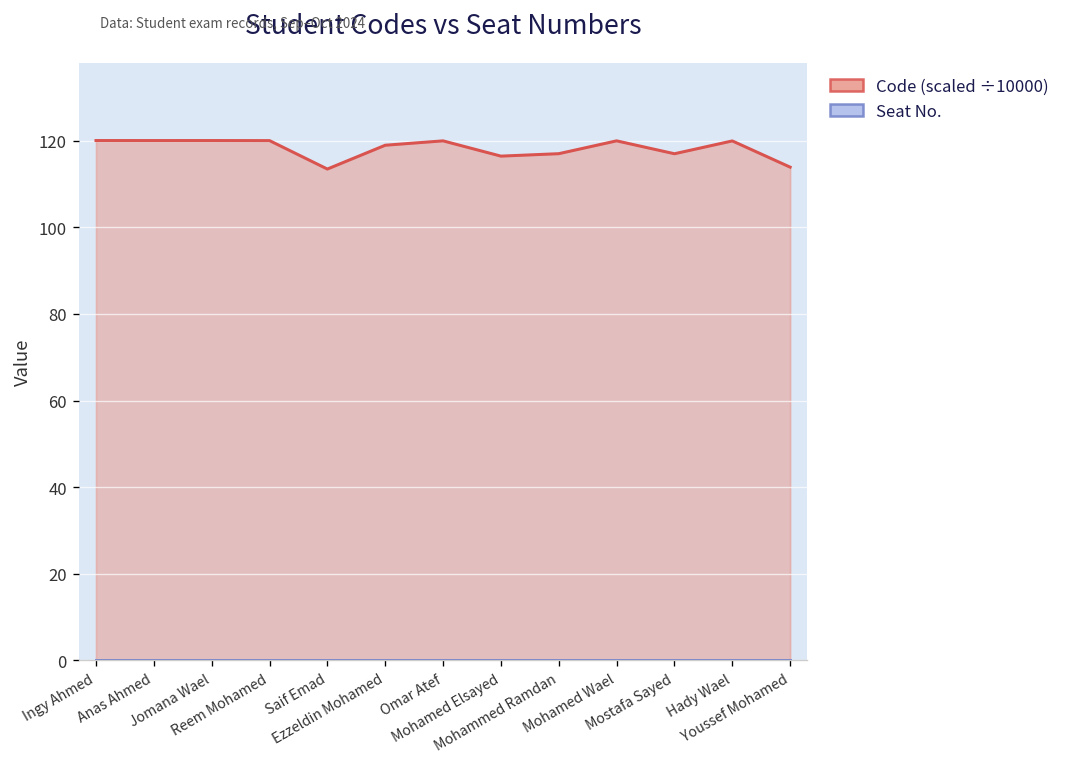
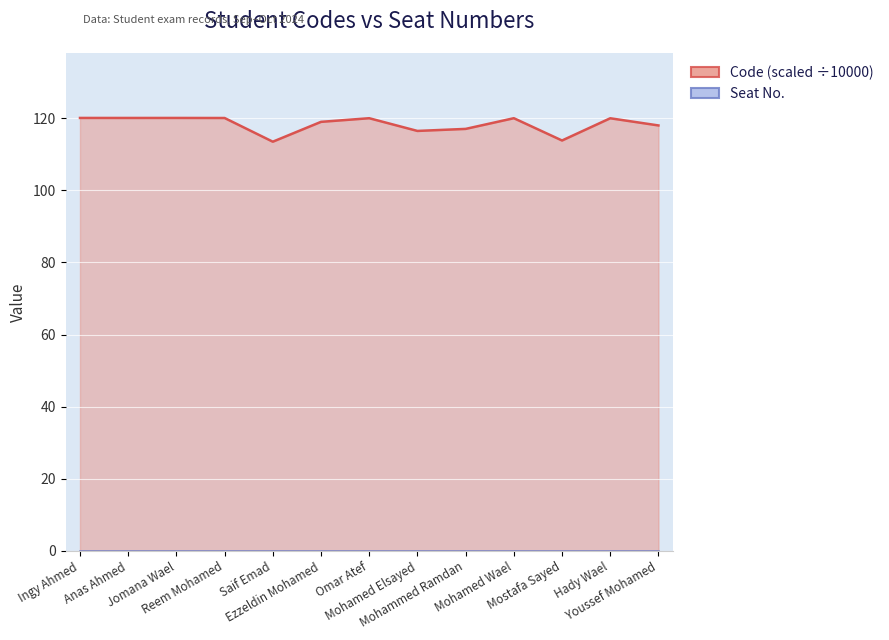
Code (scaled ÷10000), Mostafa Sayed: 117 -> 114
Code (scaled ÷10000), Youssef Mohamed: 114 -> 118
